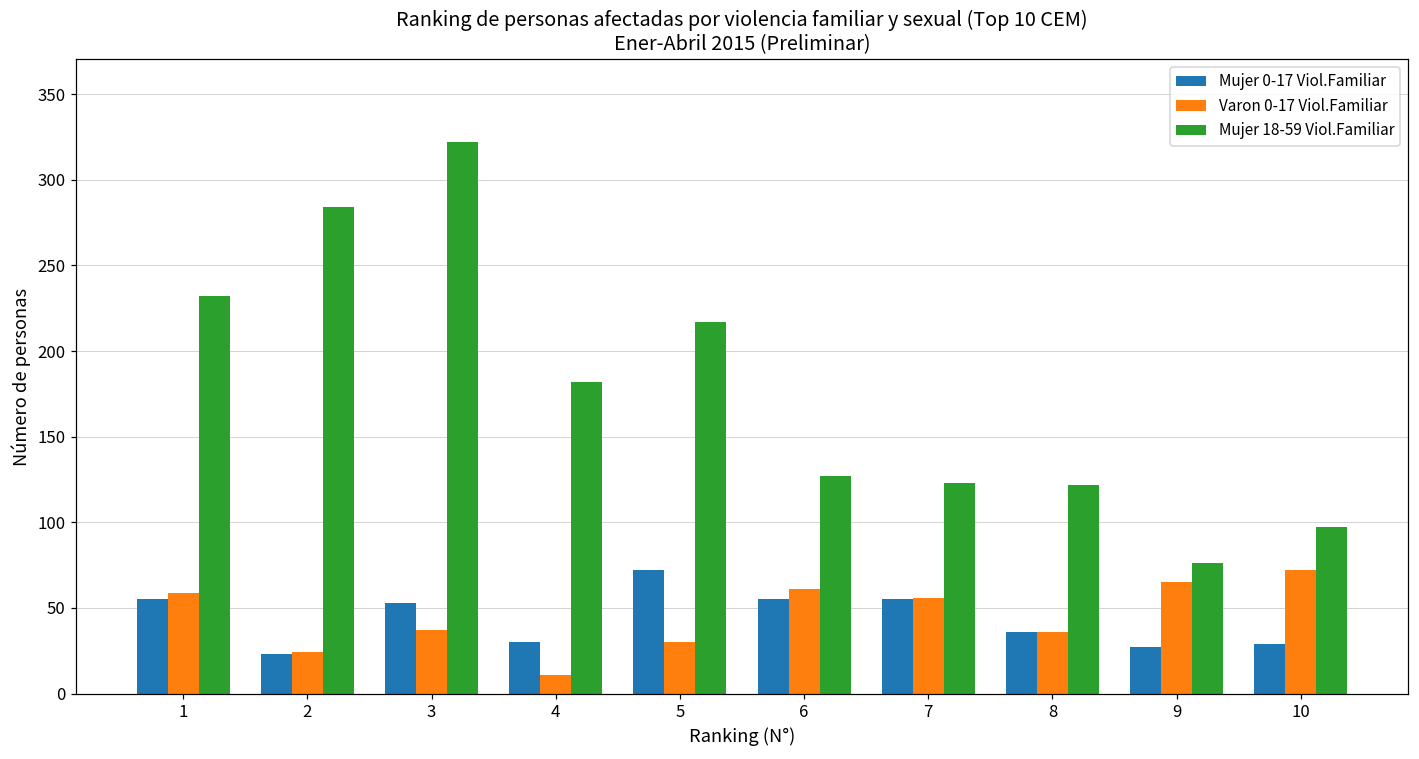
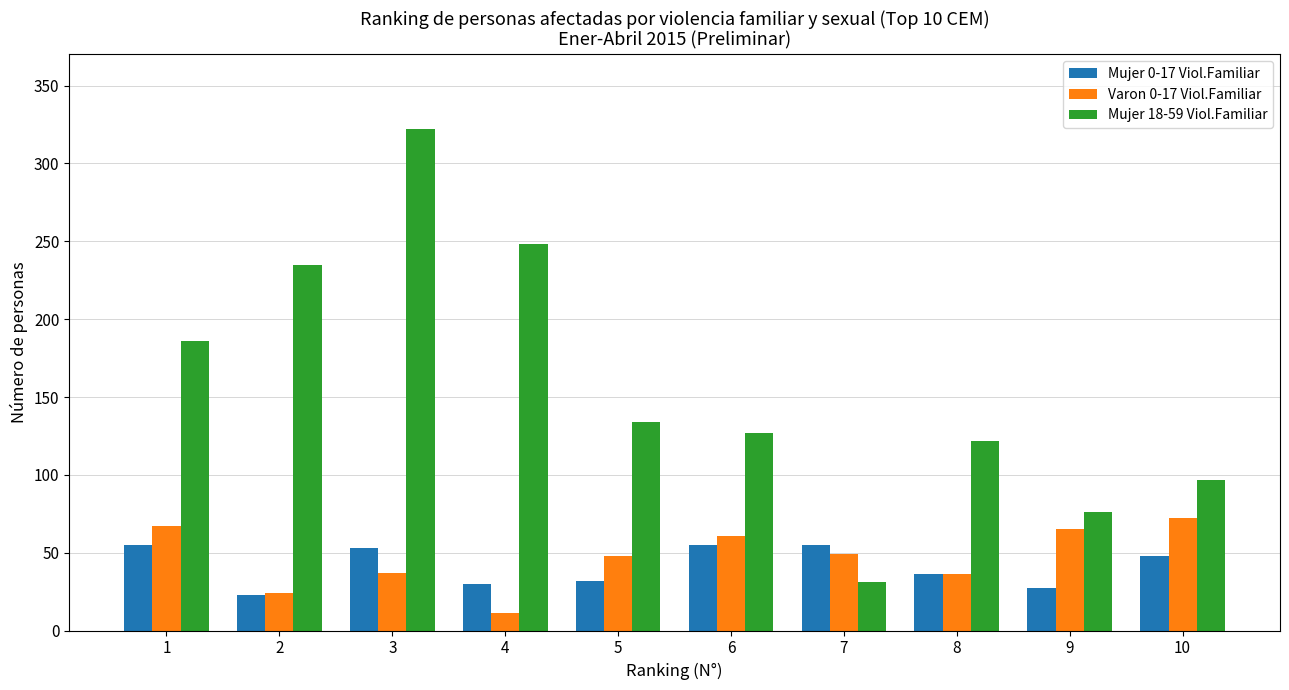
Varon 0-17 Viol.Familiar, 1: 59 -> 67
Mujer 18-59 Viol.Familiar, 1: 232 -> 186
Mujer 18-59 Viol.Familiar, 2: 284 -> 235
Mujer 18-59 Viol.Familiar, 4: 182 -> 248
Mujer 0-17 Viol.Familiar, 5: 72 -> 32
Varon 0-17 Viol.Familiar, 5: 30 -> 48
Mujer 18-59 Viol.Familiar, 5: 217 -> 134
Varon 0-17 Viol.Familiar, 7: 56 -> 49
Mujer 18-59 Viol.Familiar, 7: 123 -> 31
Mujer 0-17 Viol.Familiar, 10: 29 -> 48
